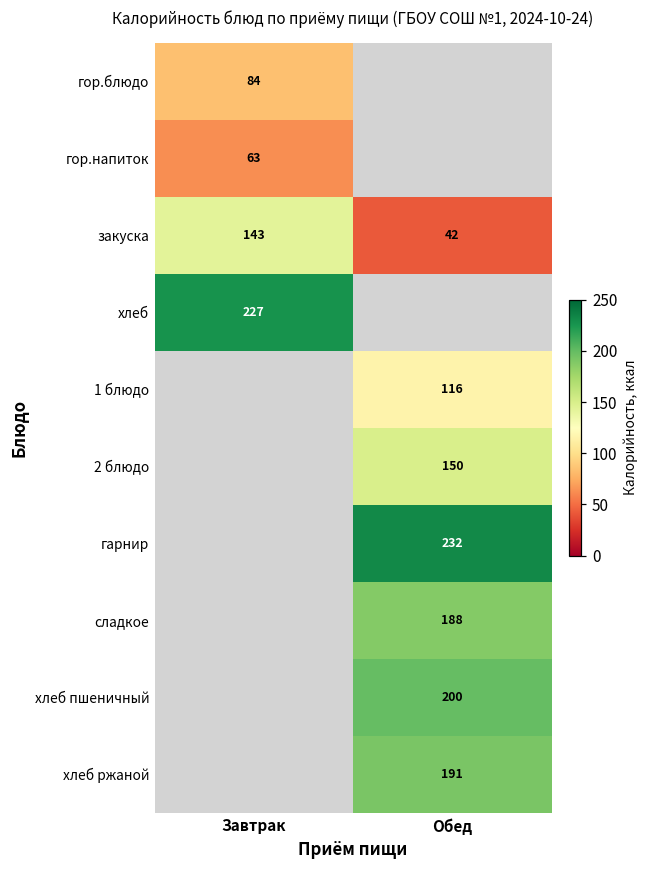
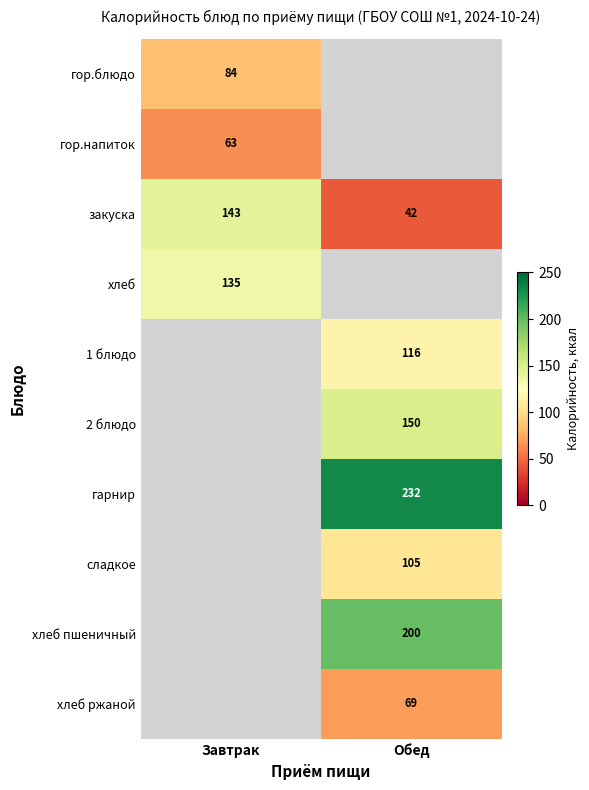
хлеб, Завтрак: 227 -> 135
сладкое, Обед: 188 -> 105
хлеб ржаной, Обед: 191 -> 69
